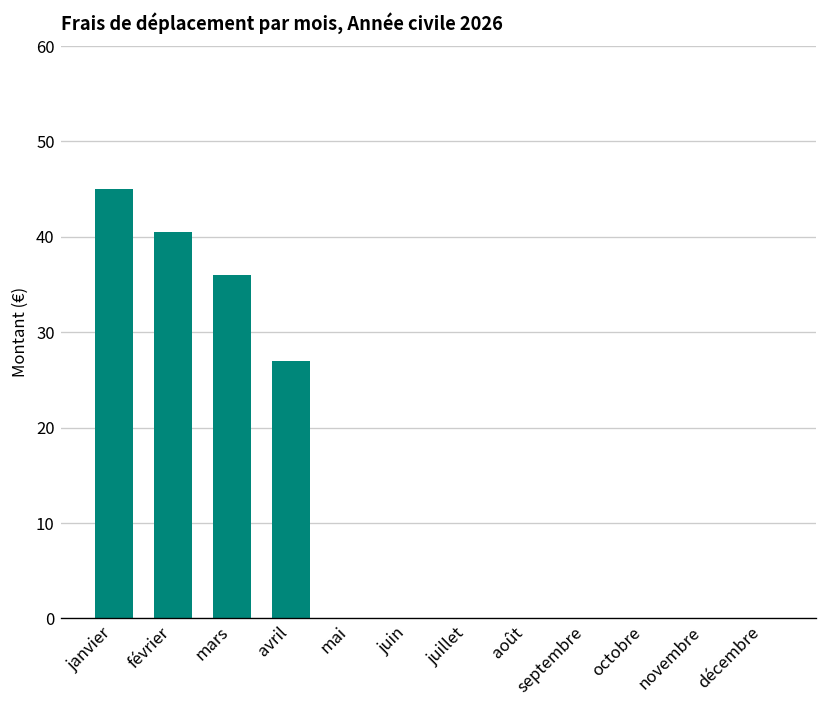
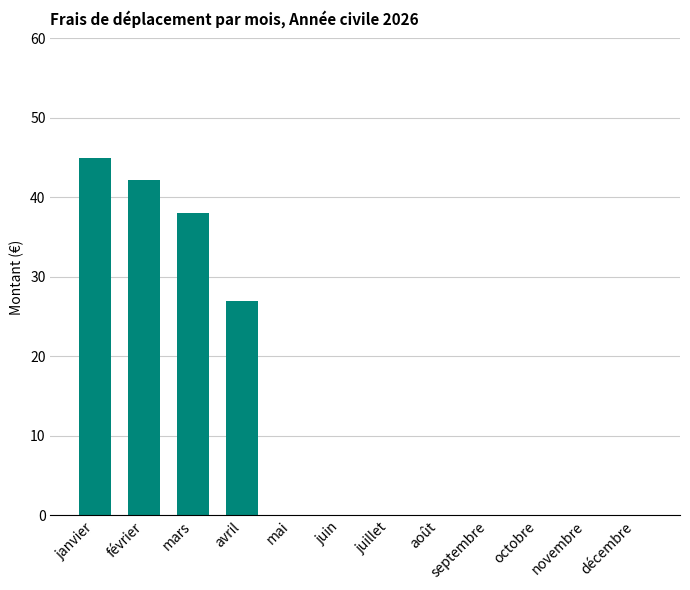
février: 41 -> 42
mars: 36 -> 38
